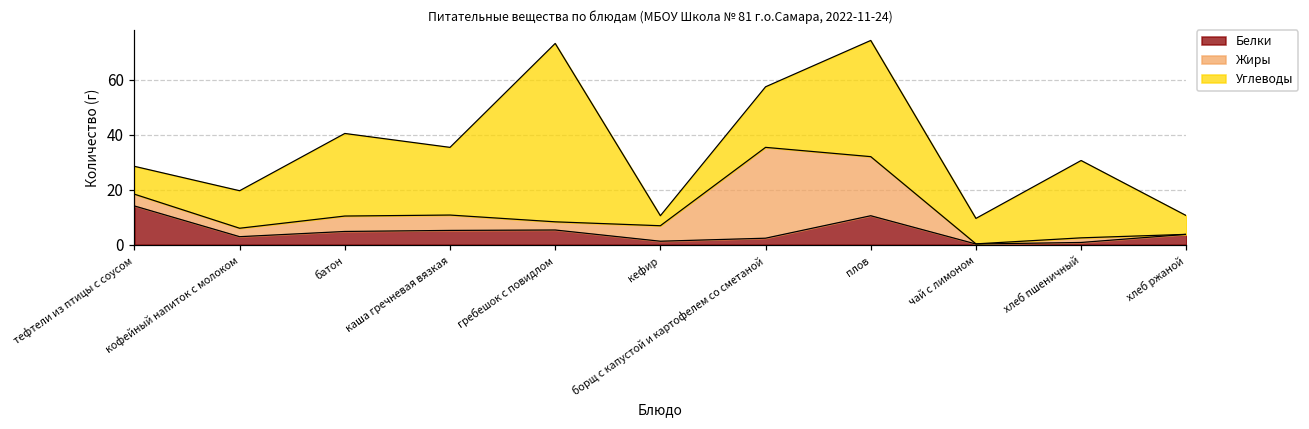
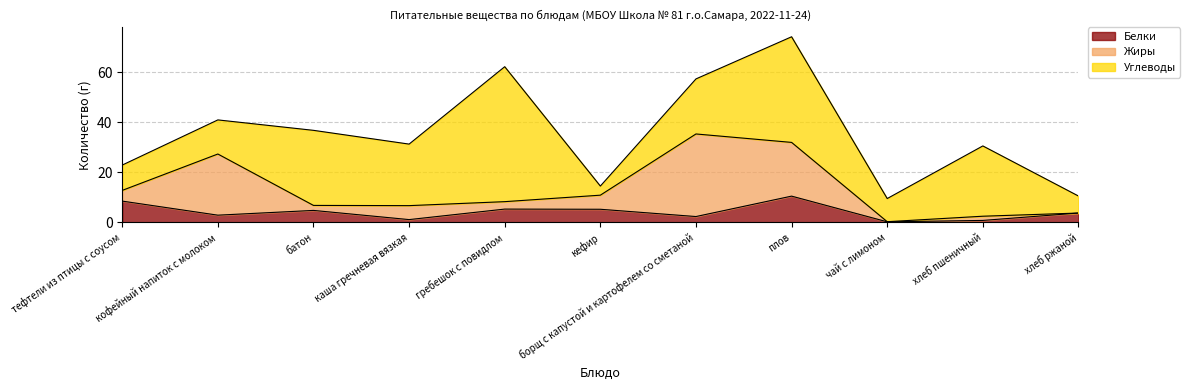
Белки, тефтели из птицы с соусом: 14 -> 9
Жиры, кофейный напиток с молоком: 3 -> 24
Жиры, батон: 6 -> 2
Белки, каша гречневая вязкая: 5 -> 1
Углеводы, гребешок с повидлом: 65 -> 54
Белки, кефир: 1 -> 5
